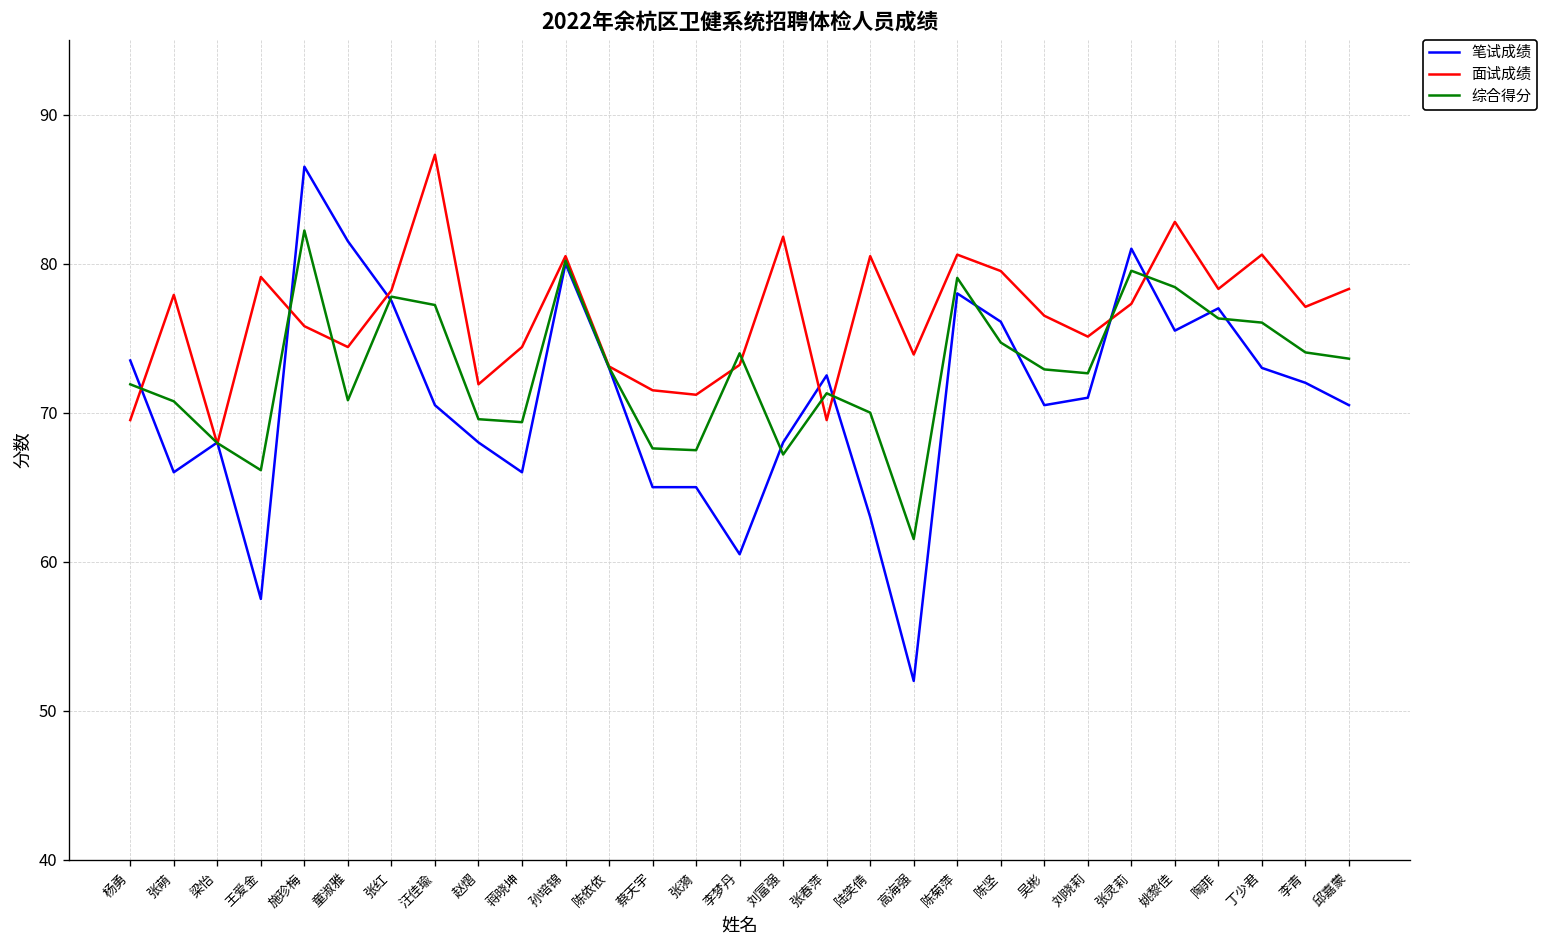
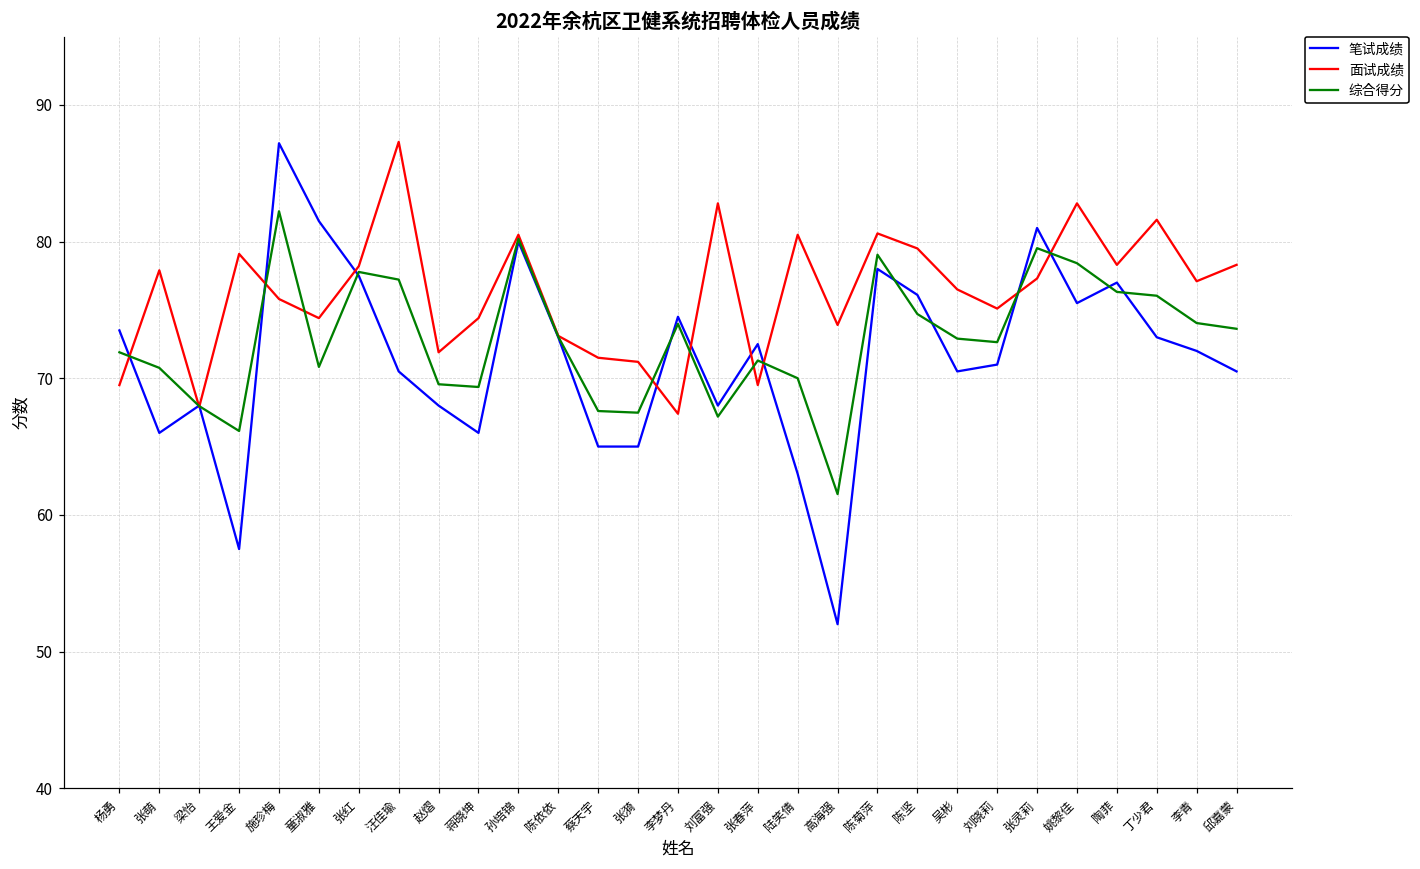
笔试成绩, 施珍梅: 86.5 -> 87.2
笔试成绩, 李梦丹: 60.5 -> 74.5
面试成绩, 李梦丹: 73.2 -> 67.4
面试成绩, 刘富强: 81.8 -> 82.8
面试成绩, 丁少君: 80.6 -> 81.6
